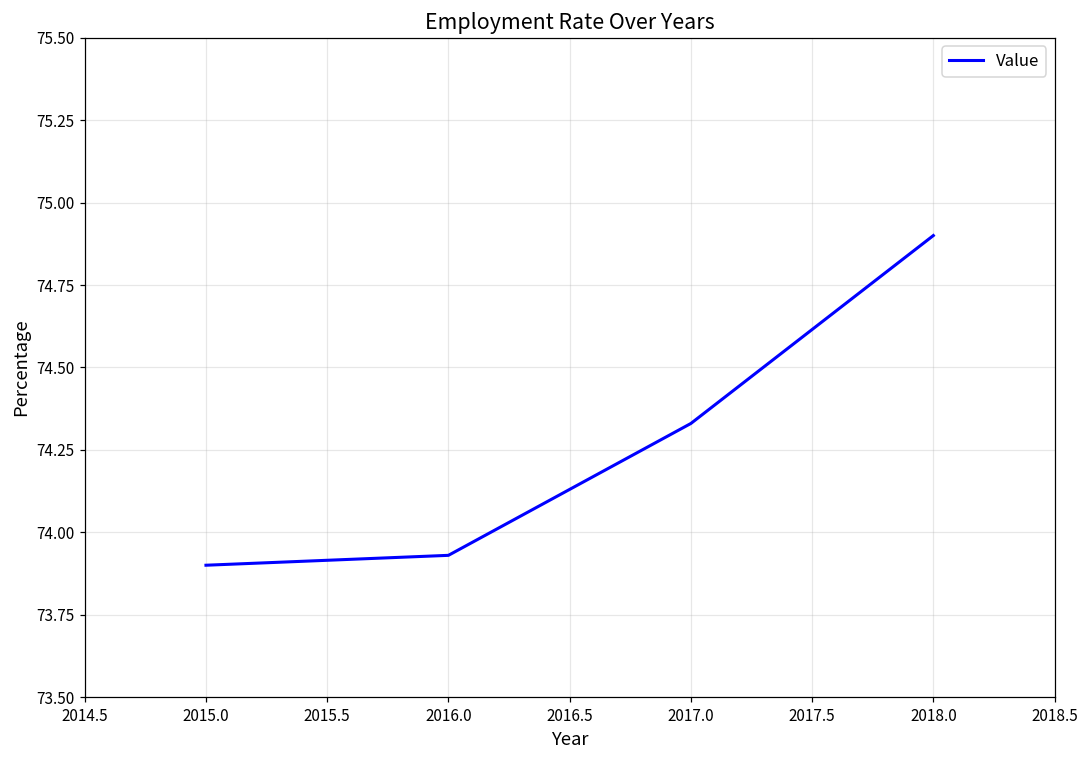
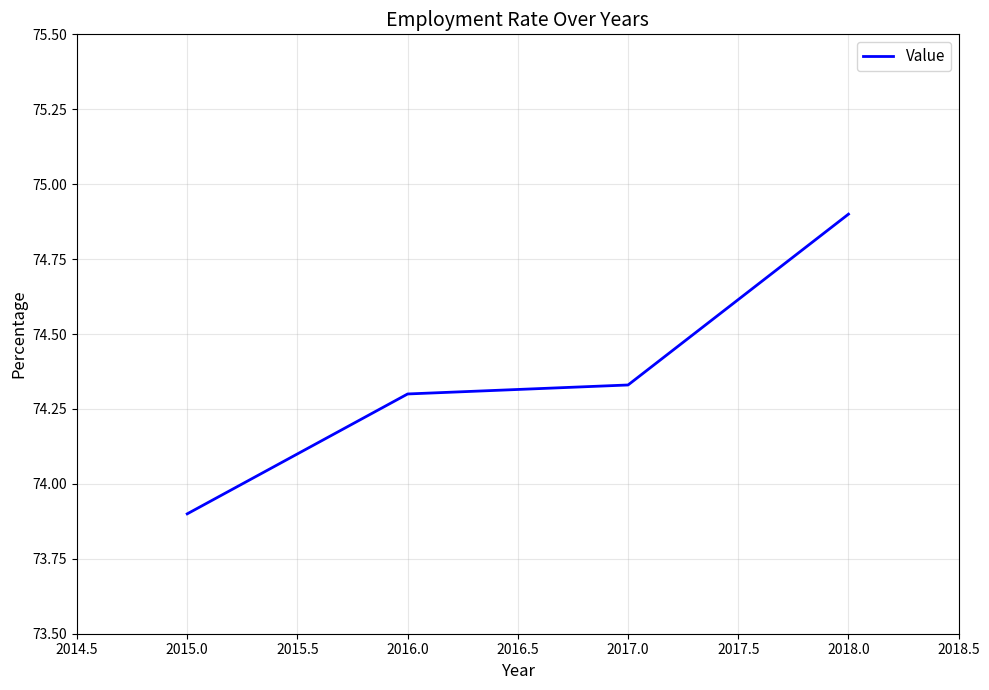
2016.0: 73.93 -> 74.30
